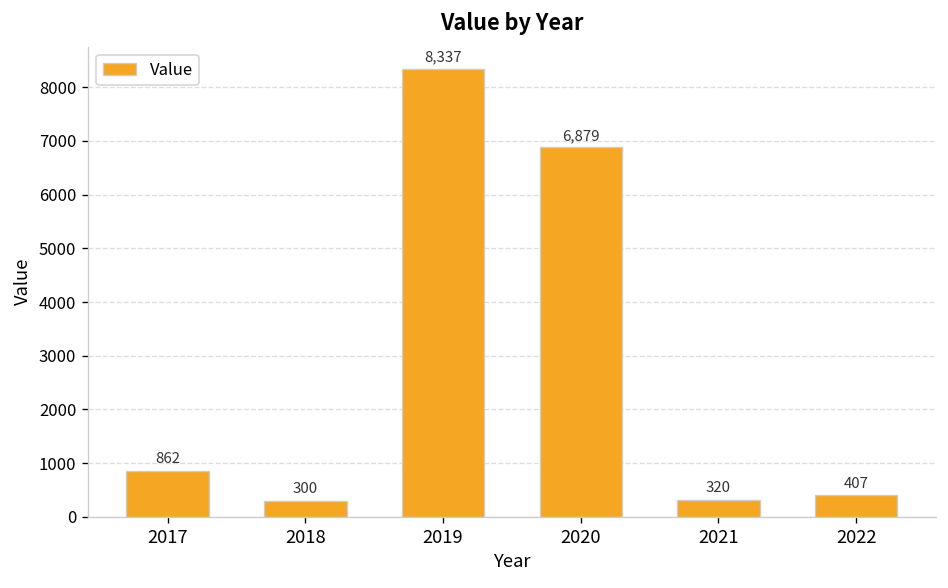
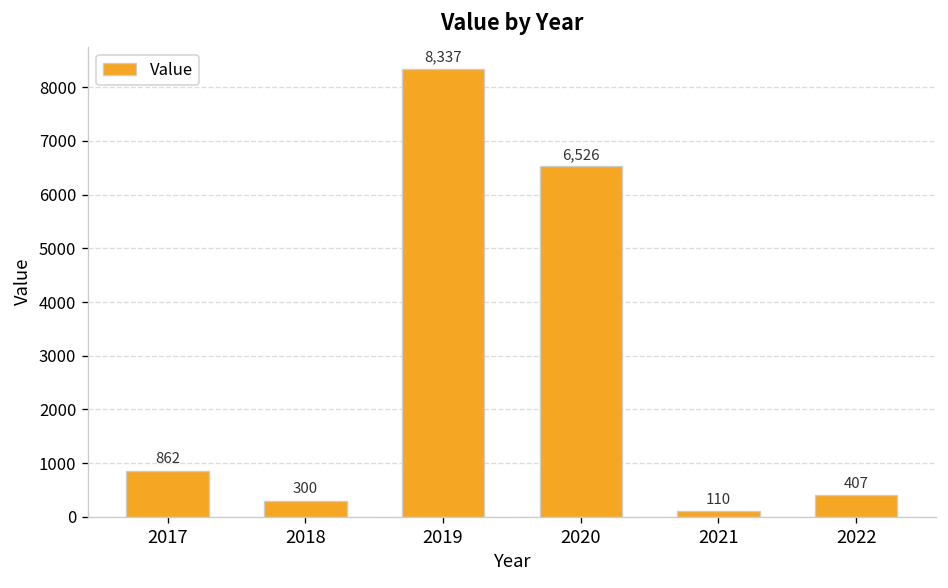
2020: 6,879 -> 6,526
2021: 320 -> 110
